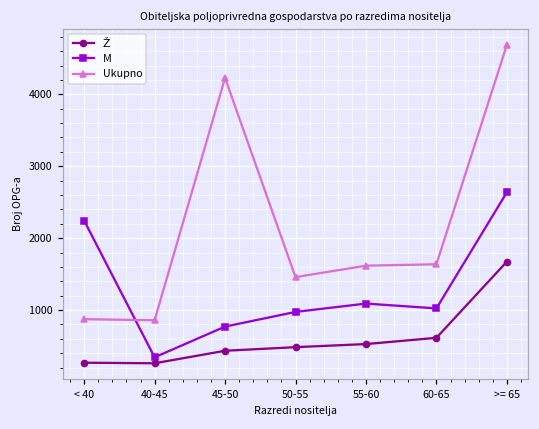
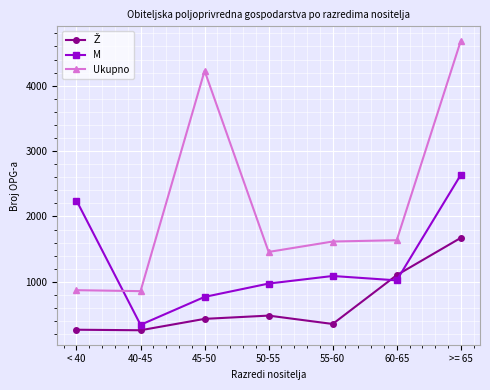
Ž, 55-60: 500 -> 400
Ž, 60-65: 600 -> 1100
